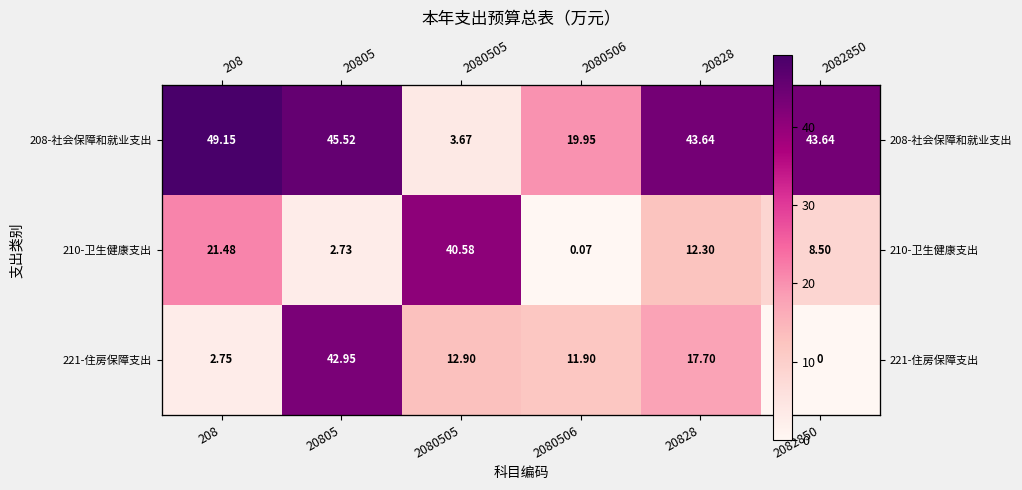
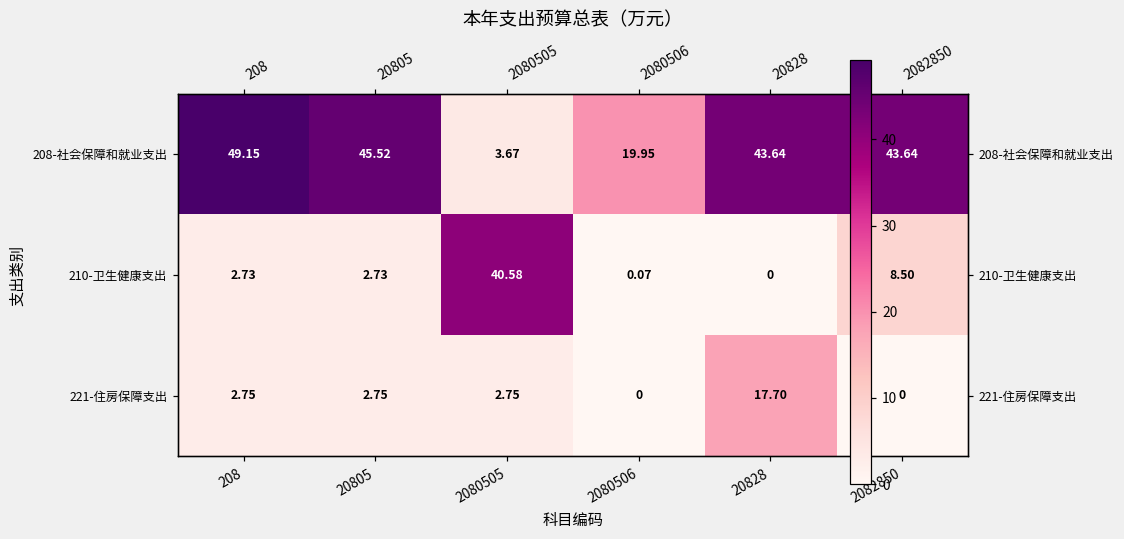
210-卫生健康支出, 208: 21.48 -> 2.73
210-卫生健康支出, 20828: 12.30 -> 0
221-住房保障支出, 20805: 42.95 -> 2.75
221-住房保障支出, 2080505: 12.90 -> 2.75
221-住房保障支出, 2080506: 11.90 -> 0
